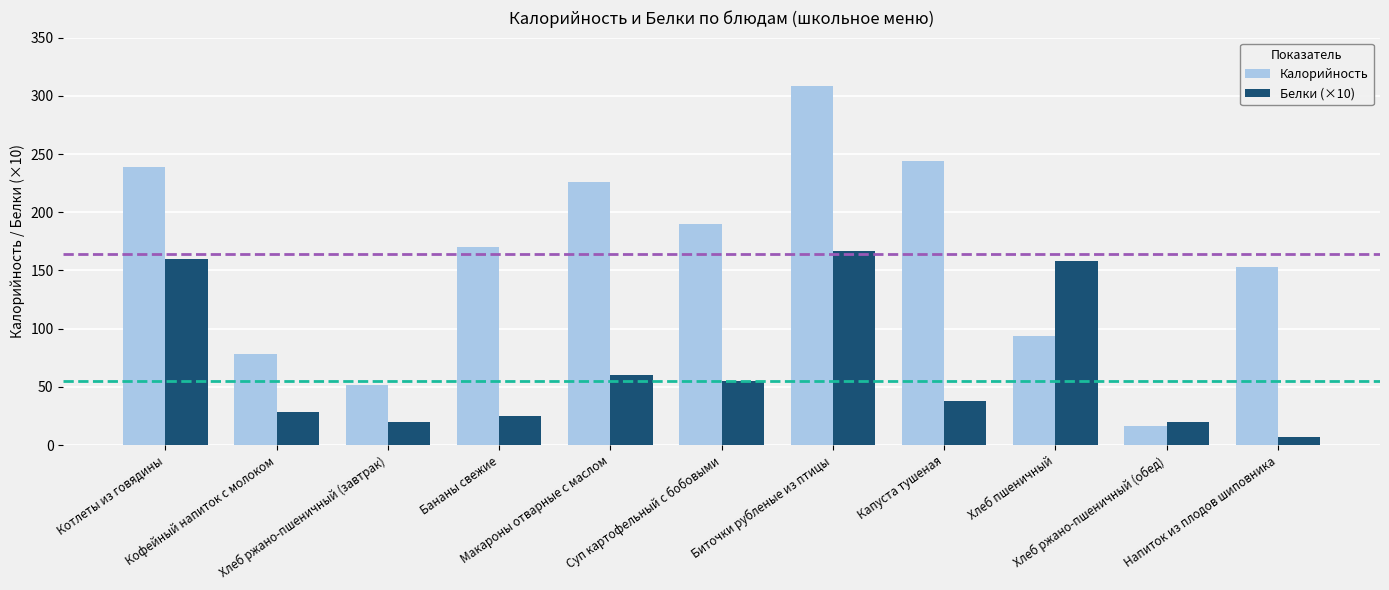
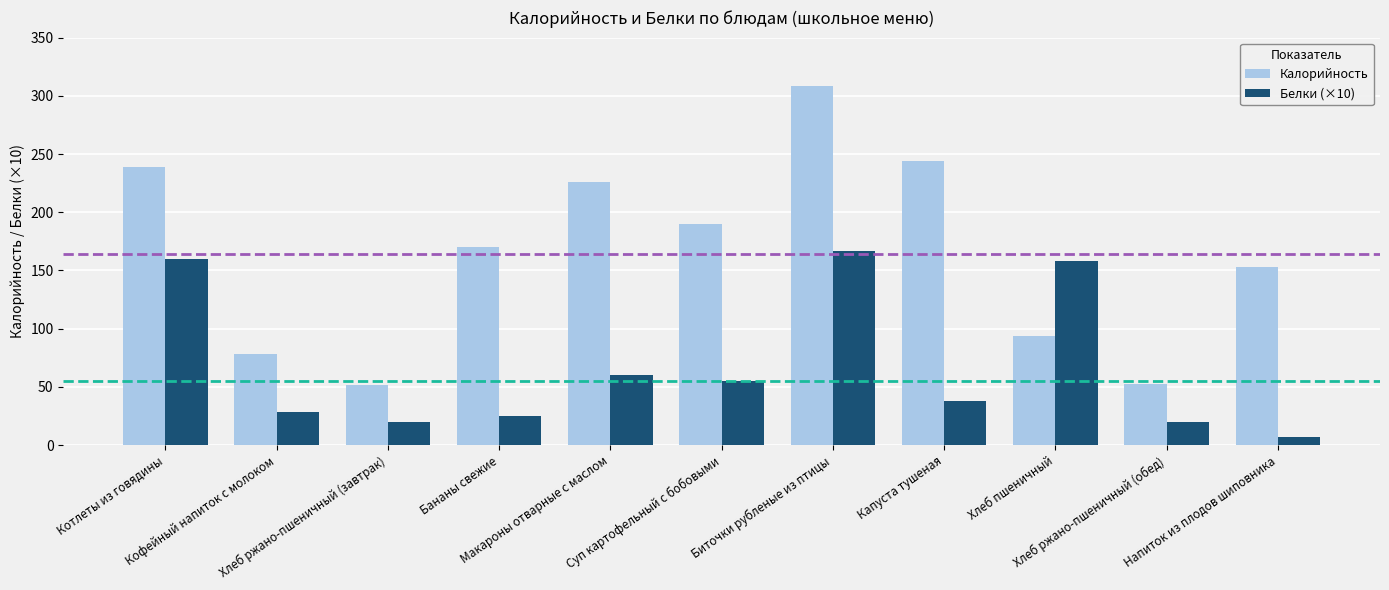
Калорийность, Хлеб ржано-пшеничный (обед): 17 -> 52
